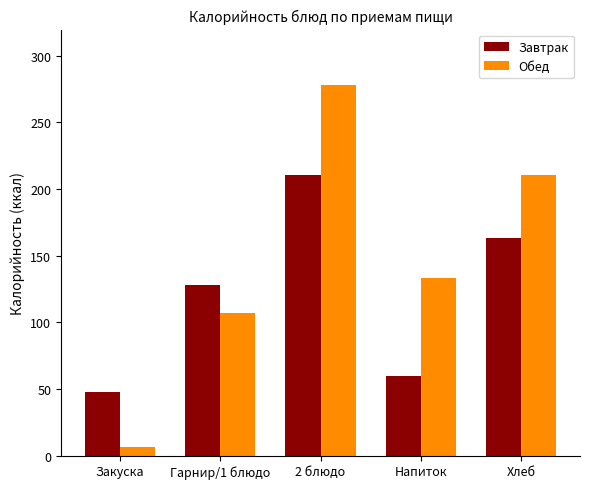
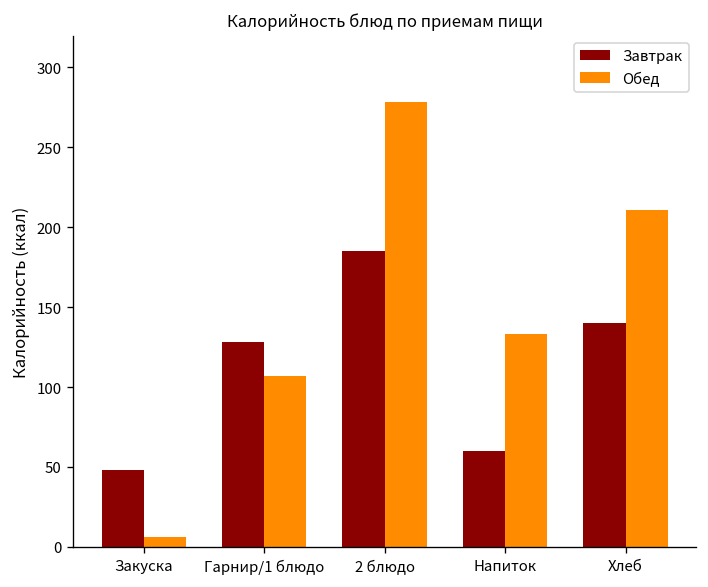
Завтрак, 2 блюдо: 211 -> 185
Завтрак, Хлеб: 163 -> 140
